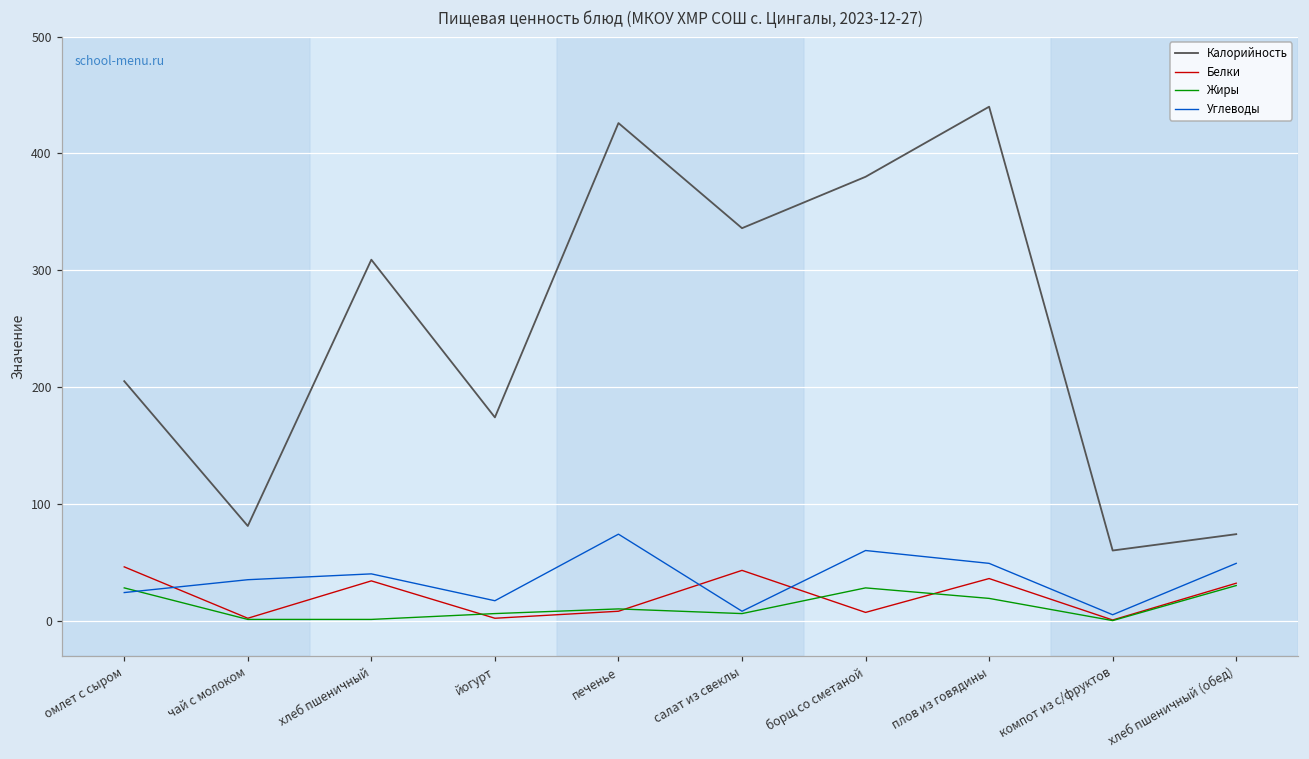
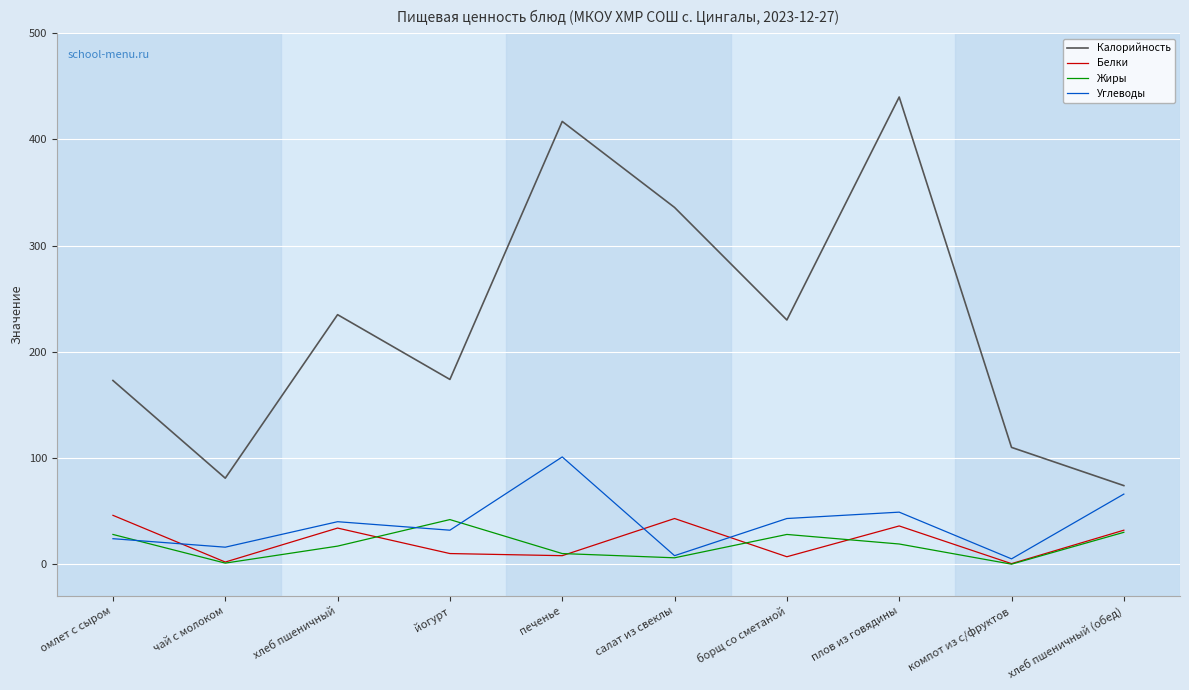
Калорийность, омлет с сыром: 205 -> 173
Углеводы, чай с молоком: 35 -> 16
Калорийность, хлеб пшеничный: 309 -> 235
Жиры, хлеб пшеничный: 1 -> 17
Белки, йогурт: 2 -> 10
Жиры, йогурт: 6 -> 42
Углеводы, йогурт: 17 -> 32
Калорийность, печенье: 426 -> 417
Углеводы, печенье: 74 -> 101
Калорийность, борщ со сметаной: 380 -> 230
Углеводы, борщ со сметаной: 60 -> 43
Калорийность, компот из с/фруктов: 60 -> 110
Углеводы, хлеб пшеничный (обед): 49 -> 66
